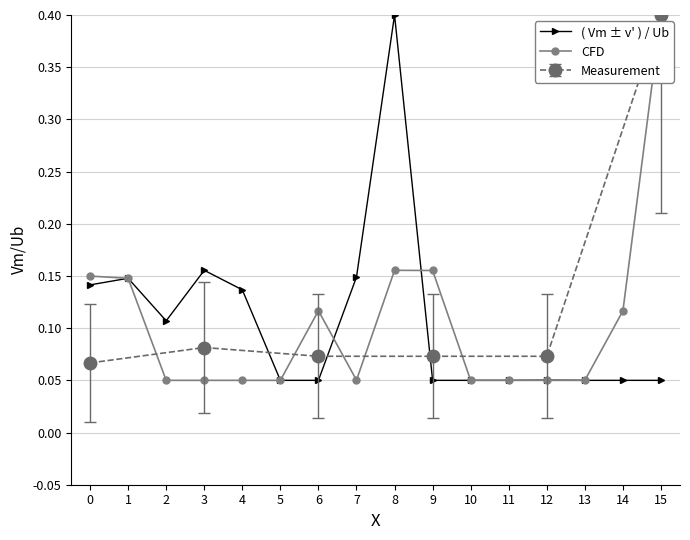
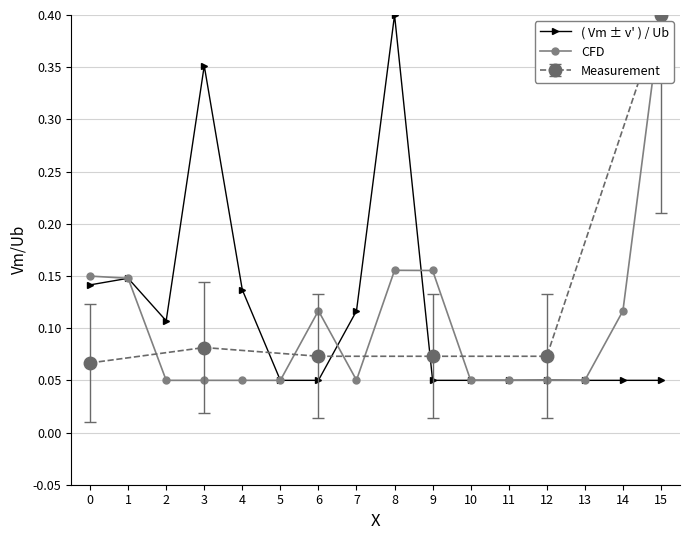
( Vm ± v' ) / Ub, 3: 0.155 -> 0.351
( Vm ± v' ) / Ub, 7: 0.149 -> 0.117
